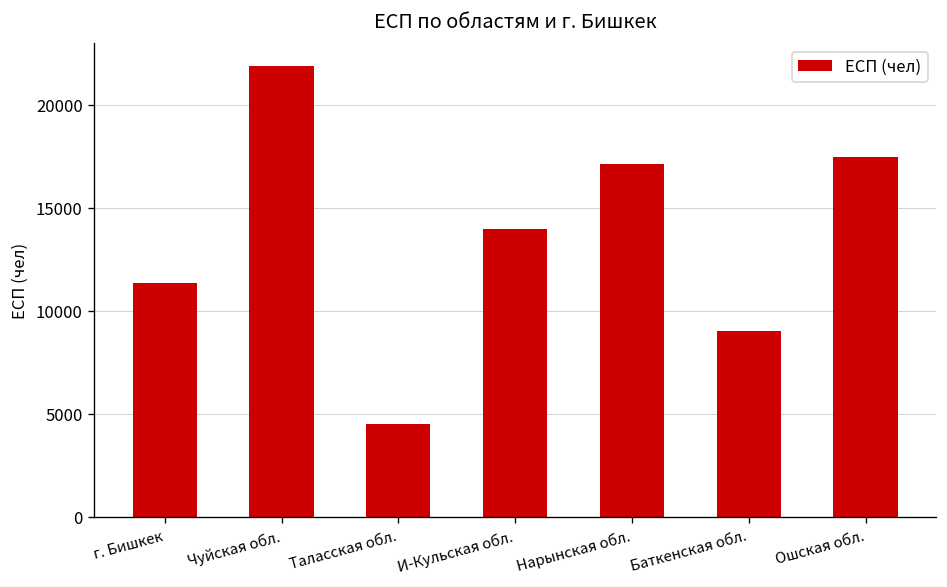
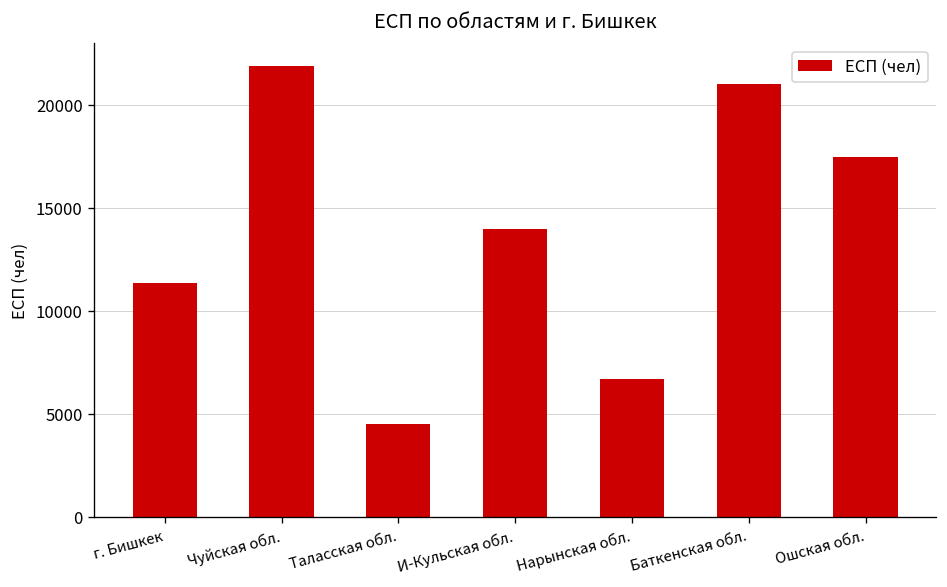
Нарынская обл.: 17100 -> 6700
Баткенская обл.: 9000 -> 21000
